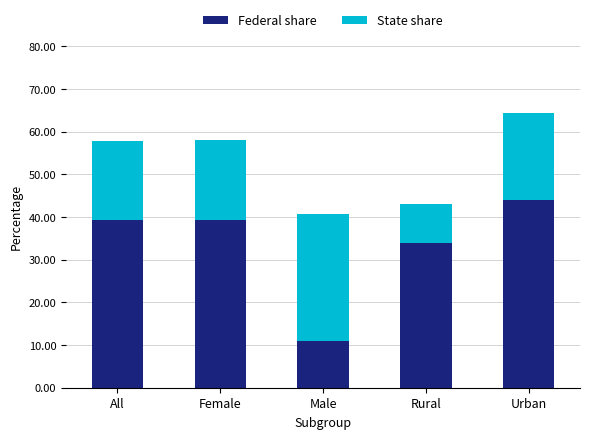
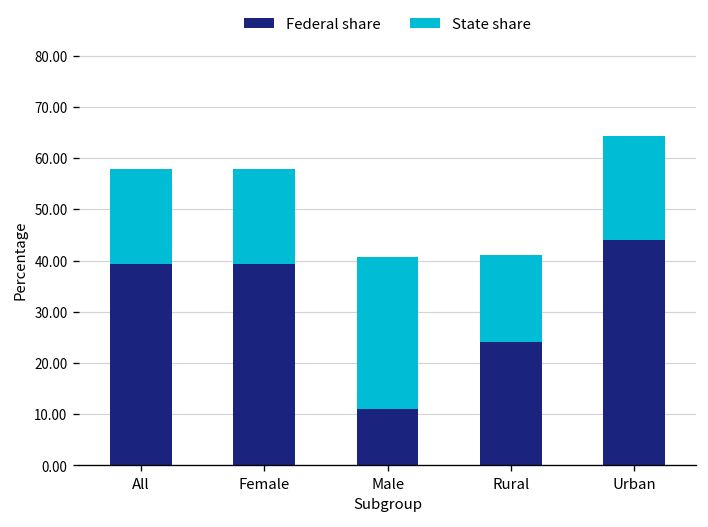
Federal share, Rural: 34 -> 24
State share, Rural: 9 -> 17
